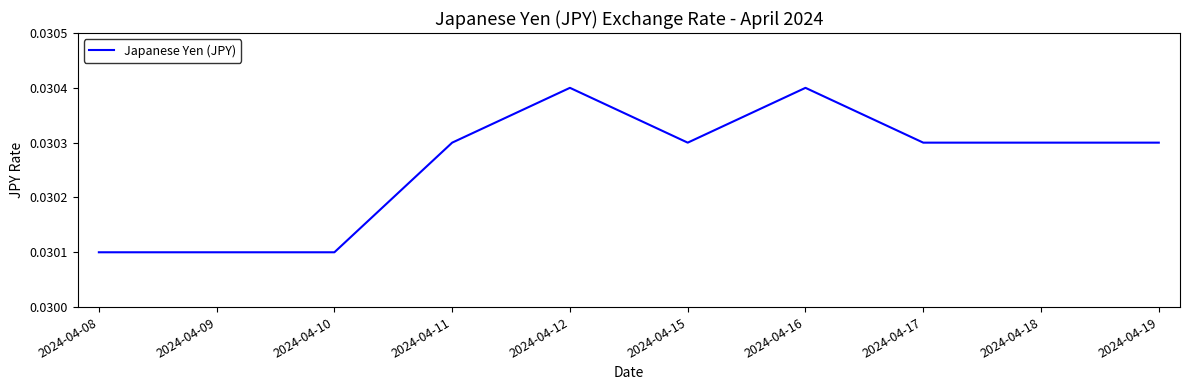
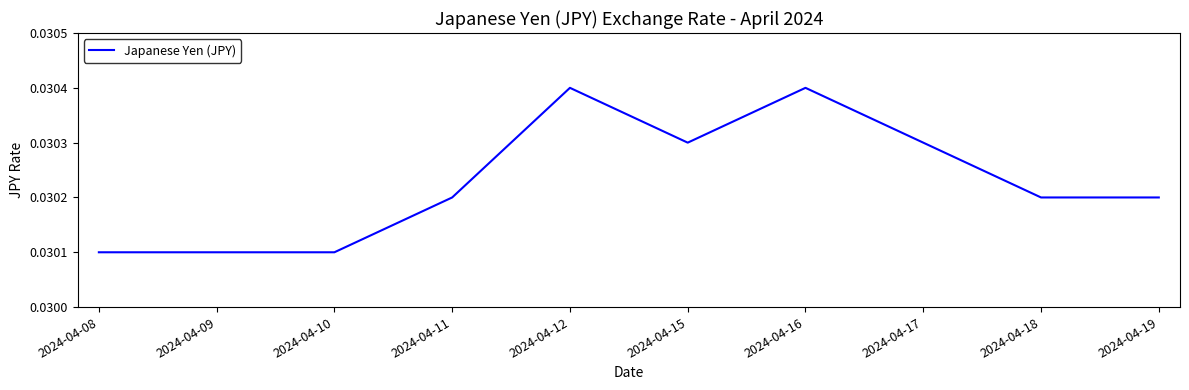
2024-04-11: 0.0303 -> 0.0302
2024-04-18: 0.0303 -> 0.0302
2024-04-19: 0.0303 -> 0.0302
